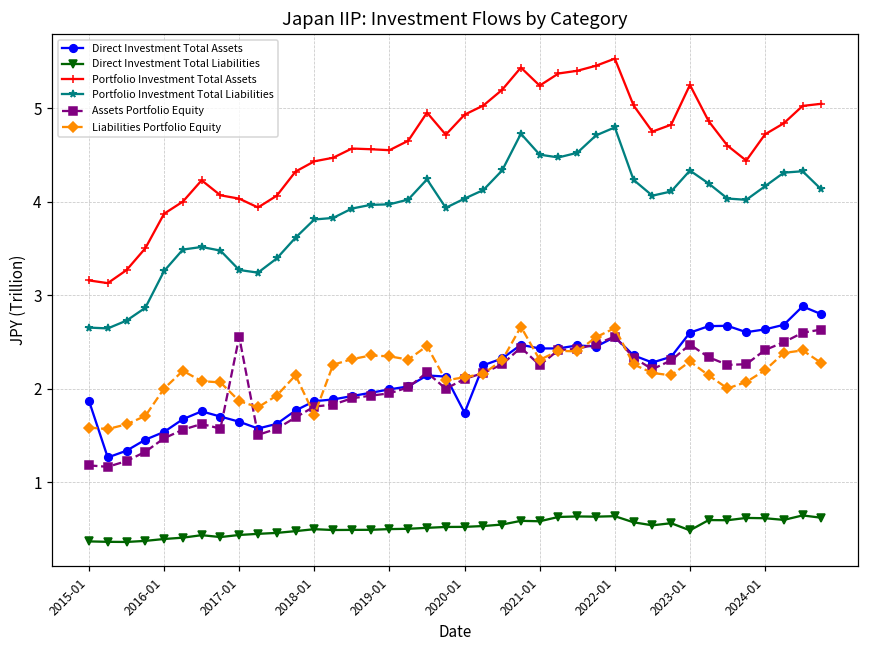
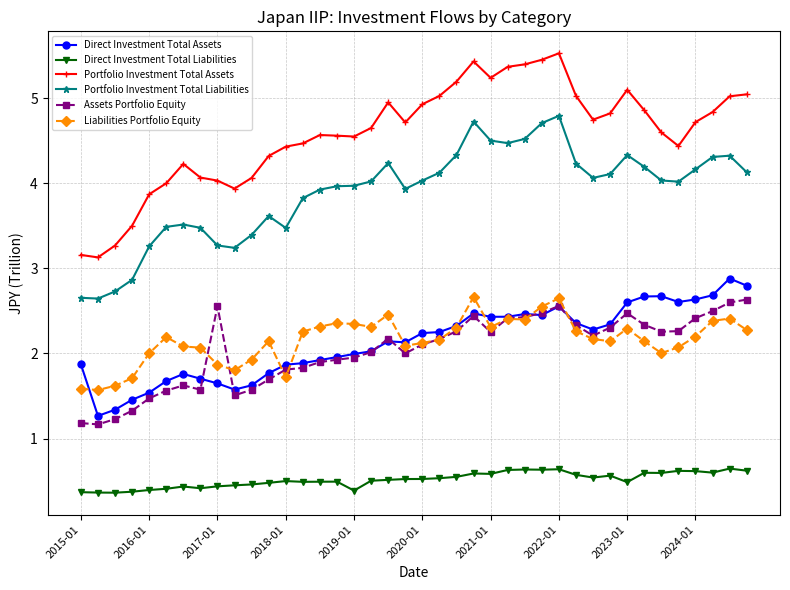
Portfolio Investment Total Liabilities, 2018-01: 3.8 -> 3.5
Direct Investment Total Liabilities, 2019-01: 0.5 -> 0.4
Direct Investment Total Assets, 2020-01: 1.7 -> 2.2
Portfolio Investment Total Assets, 2023-01: 5.2 -> 5.1
